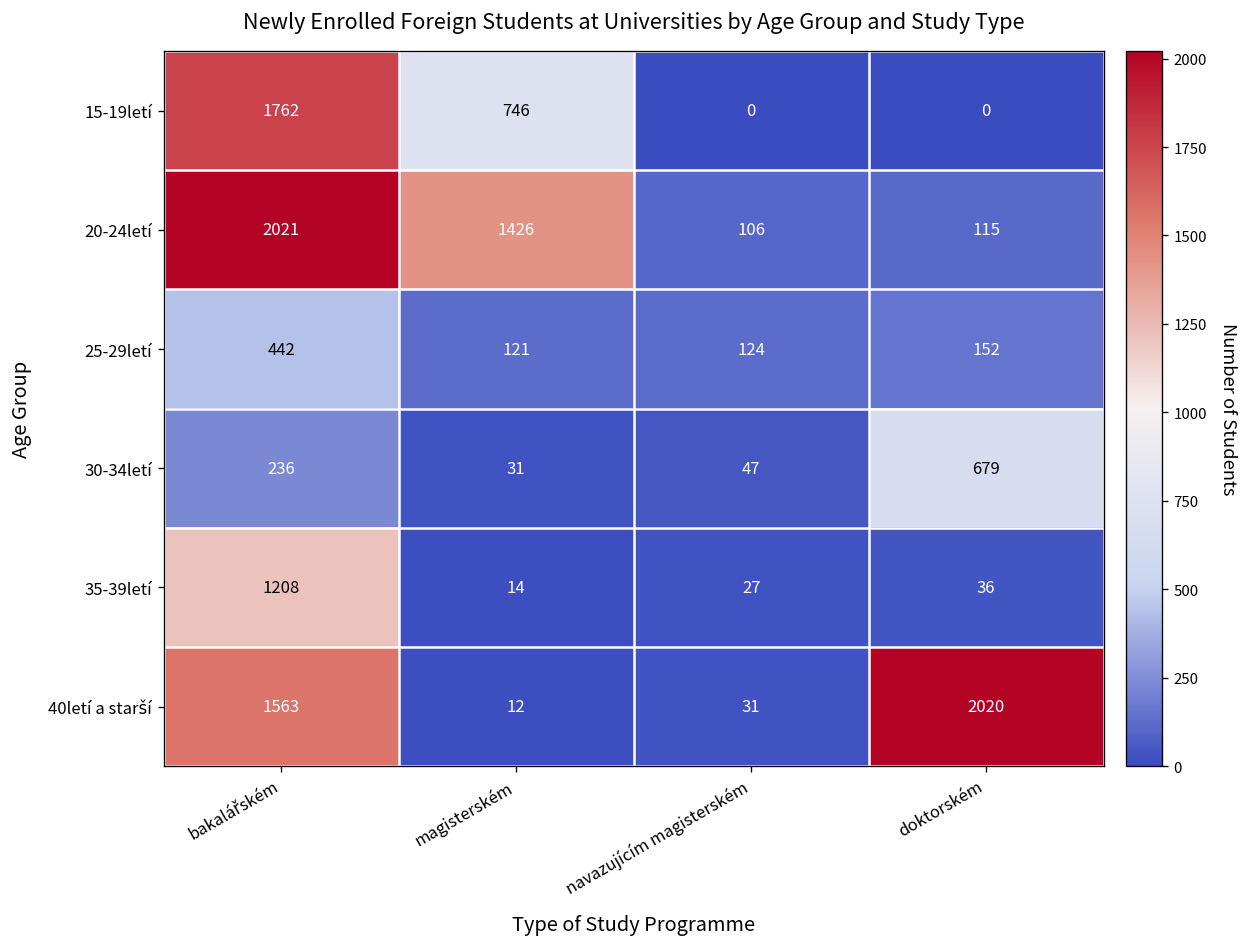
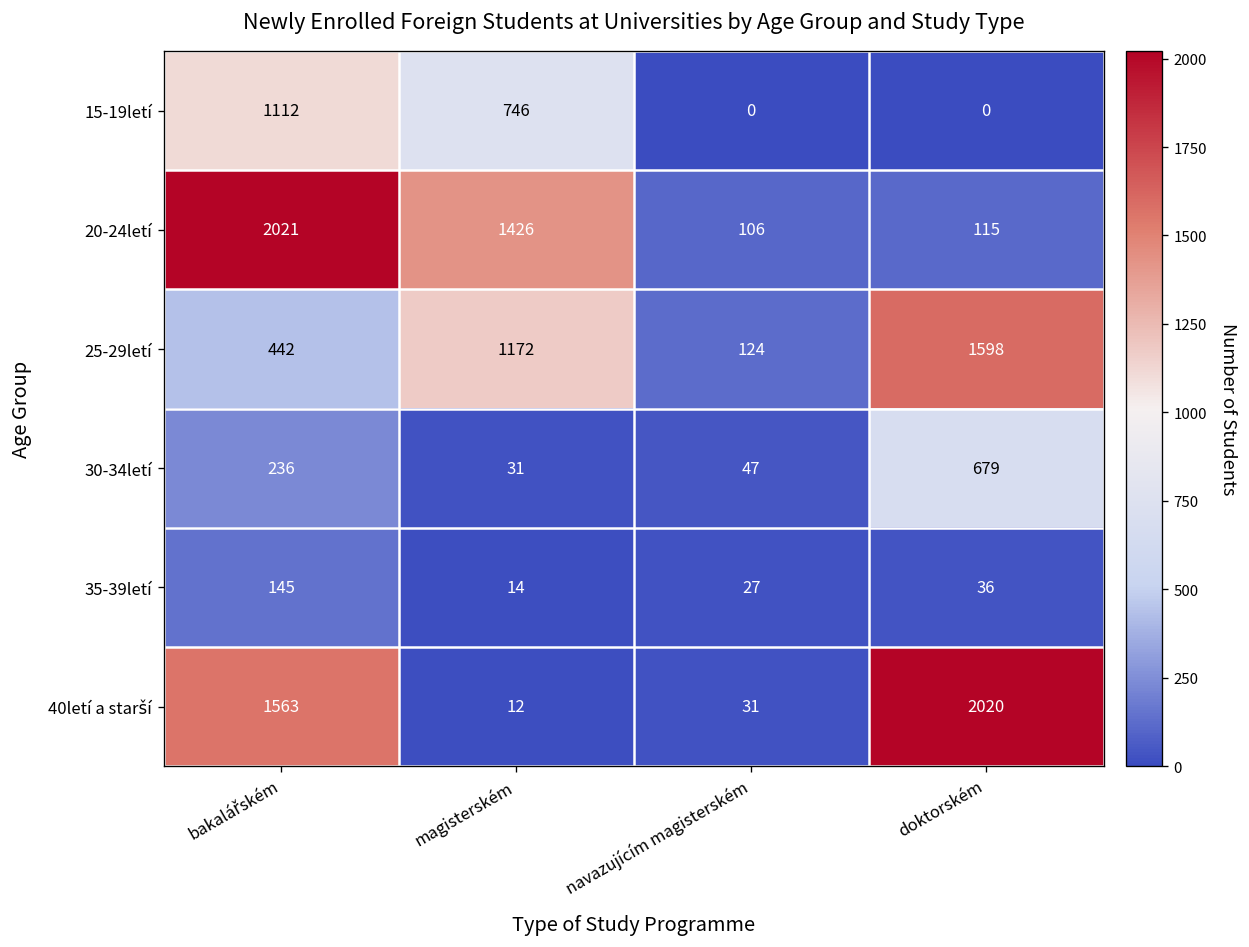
15-19letí, bakalářském: 1762 -> 1112
25-29letí, magisterském: 121 -> 1172
25-29letí, doktorském: 152 -> 1598
35-39letí, bakalářském: 1208 -> 145
